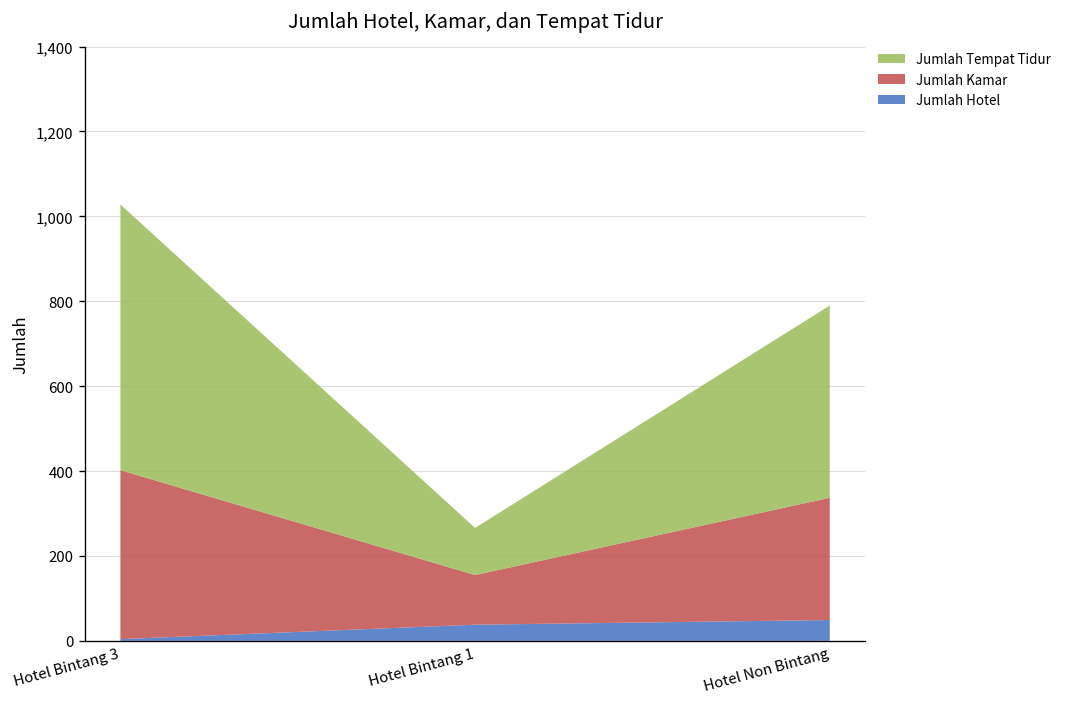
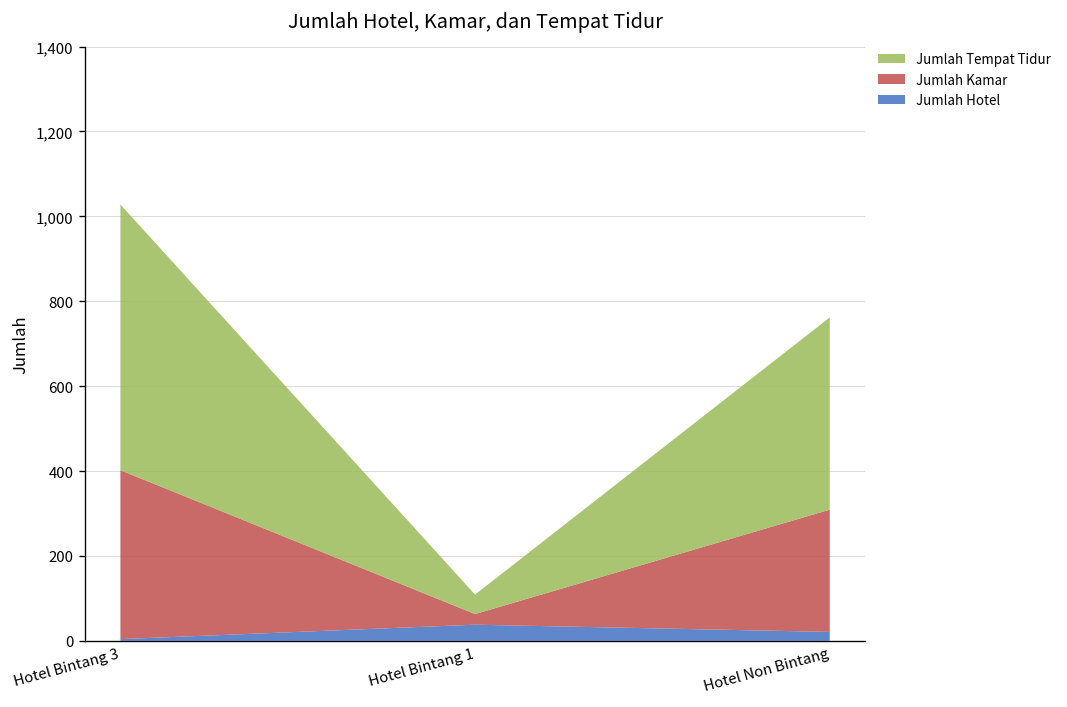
Jumlah Kamar, Hotel Bintang 1: 120 -> 30
Jumlah Tempat Tidur, Hotel Bintang 1: 110 -> 50
Jumlah Hotel, Hotel Non Bintang: 50 -> 20
